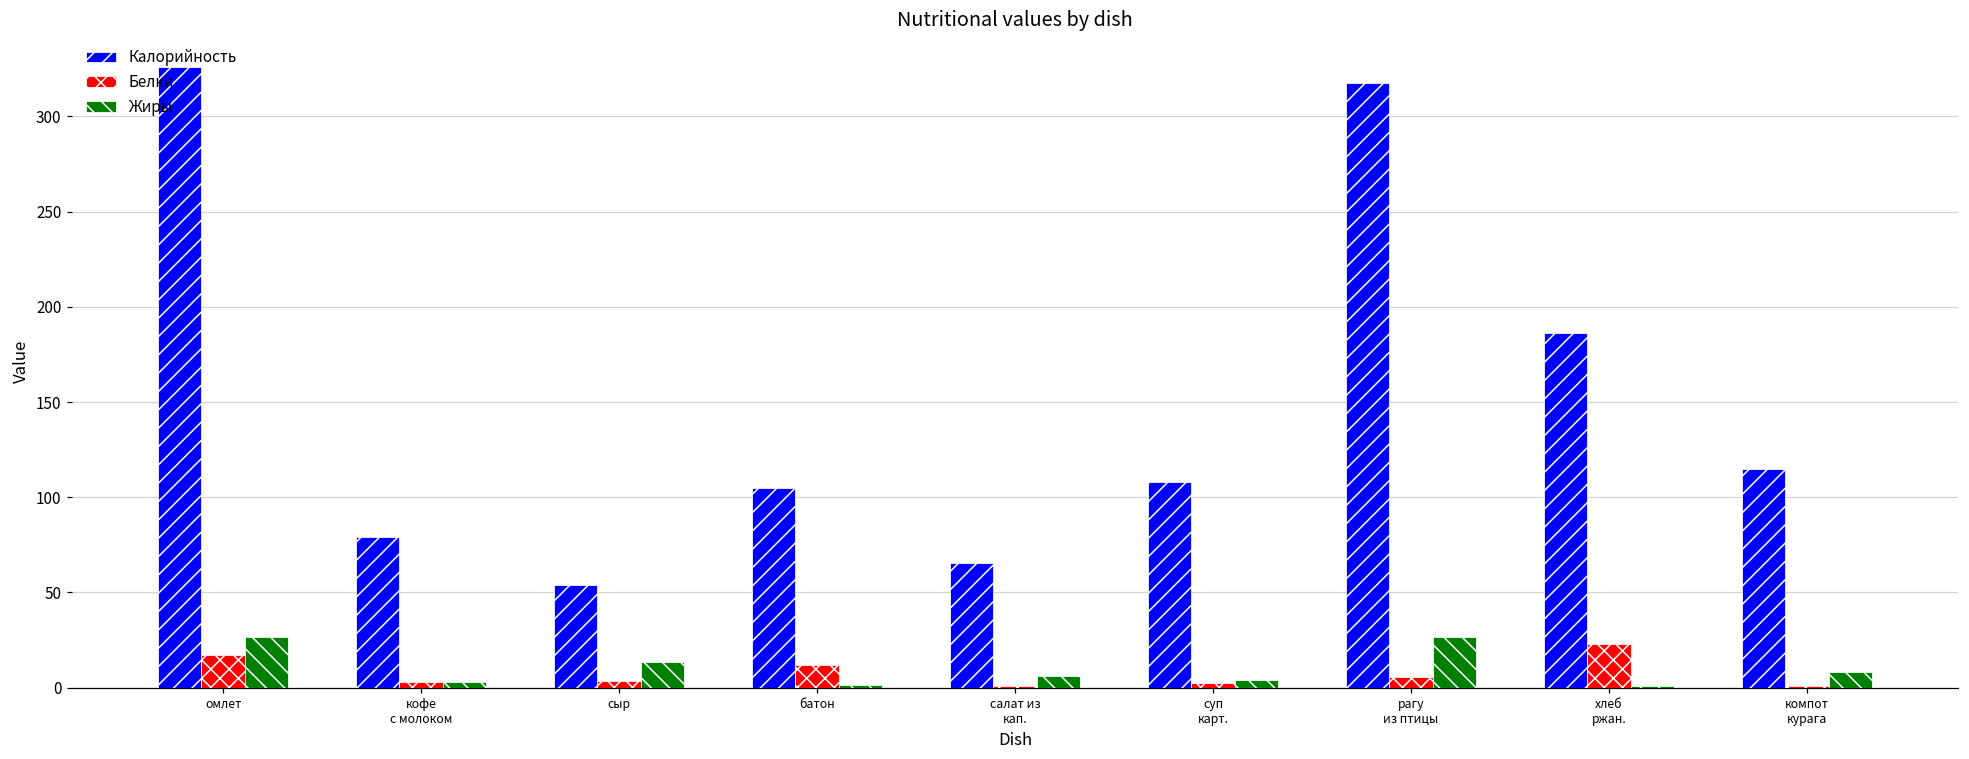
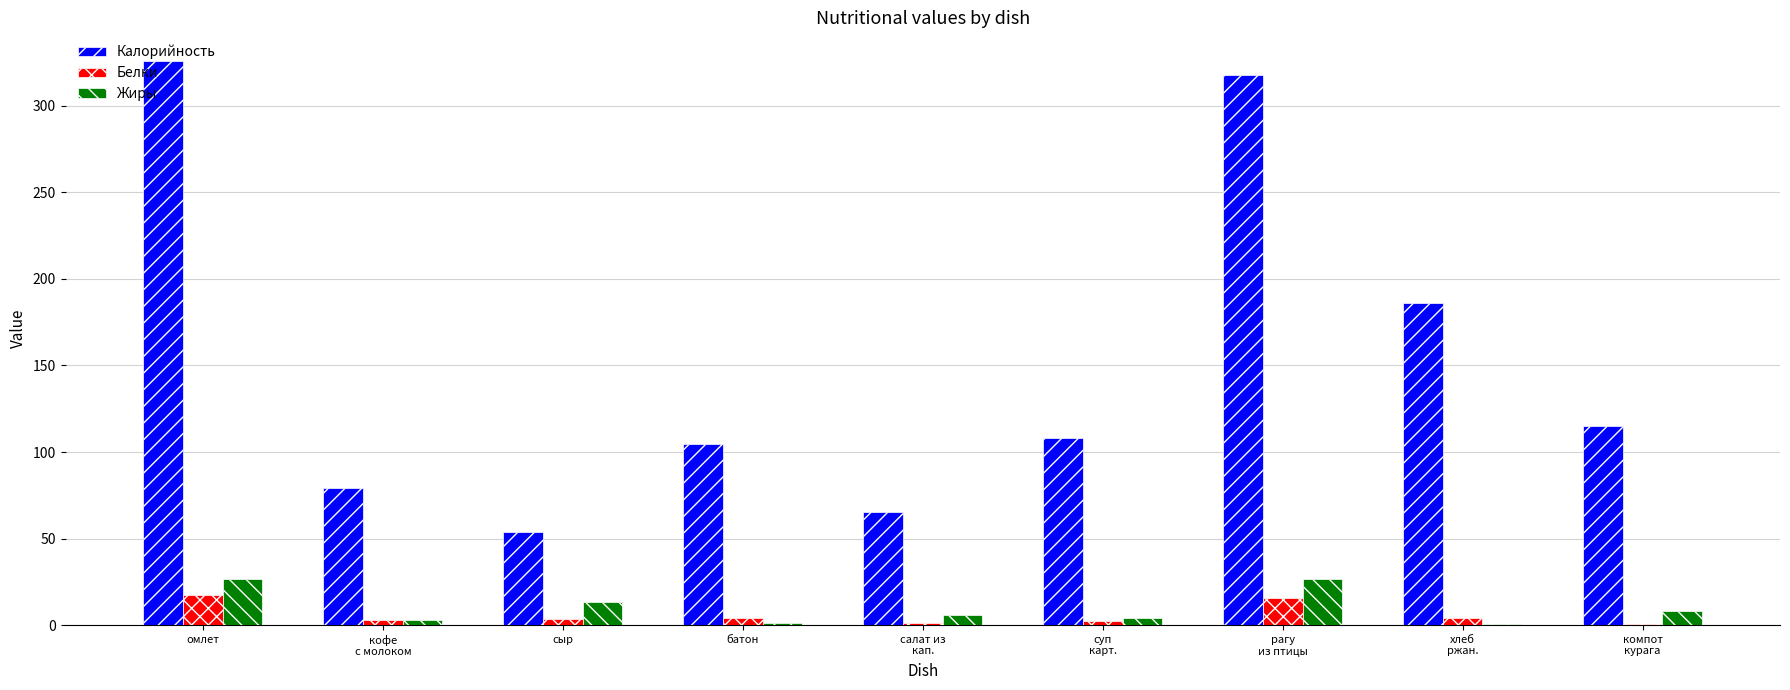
Белки, батон: 12 -> 4
Белки, рагу из птицы: 5 -> 16
Белки, хлеб ржан.: 23 -> 4
